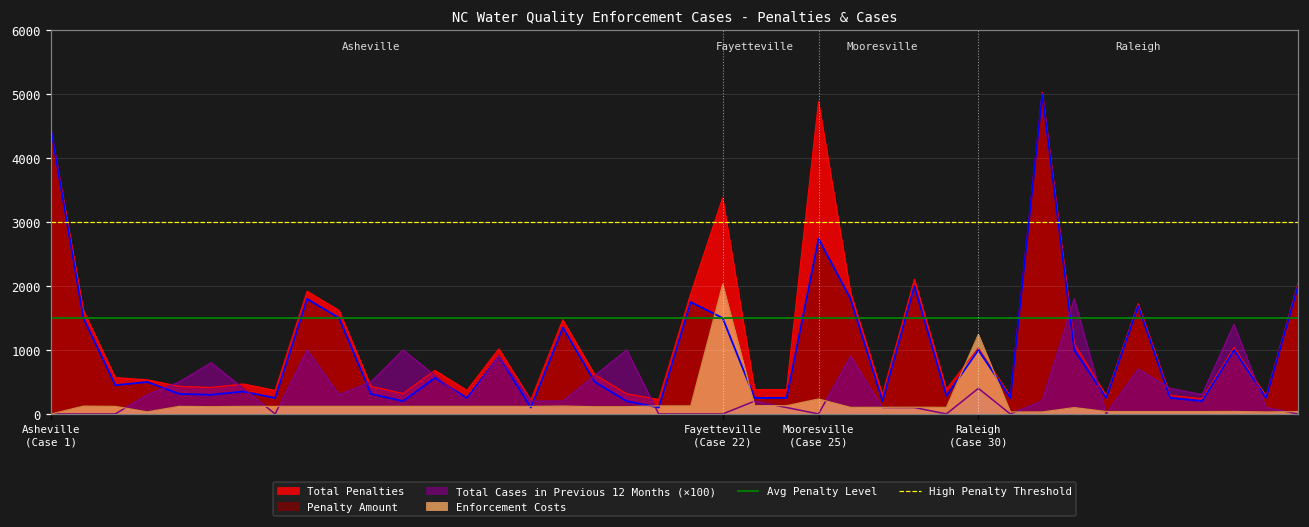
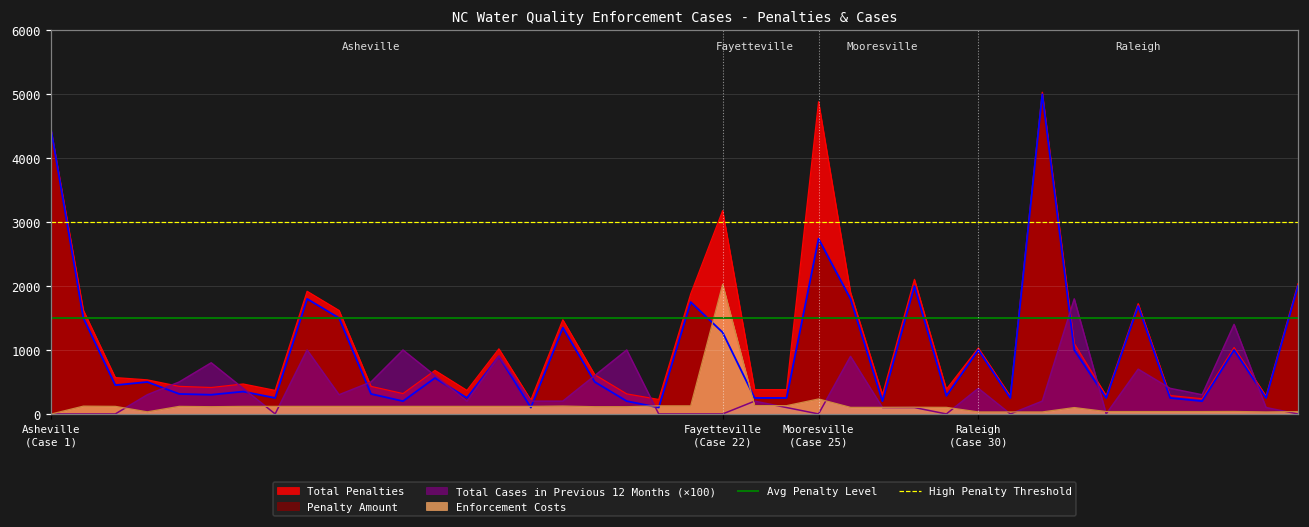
Total Penalties, Fayetteville (Case 22): 3400 -> 3200
Penalty Amount, Fayetteville (Case 22): 1500 -> 1300
Enforcement Costs, Raleigh (Case 30): 1200 -> 0
